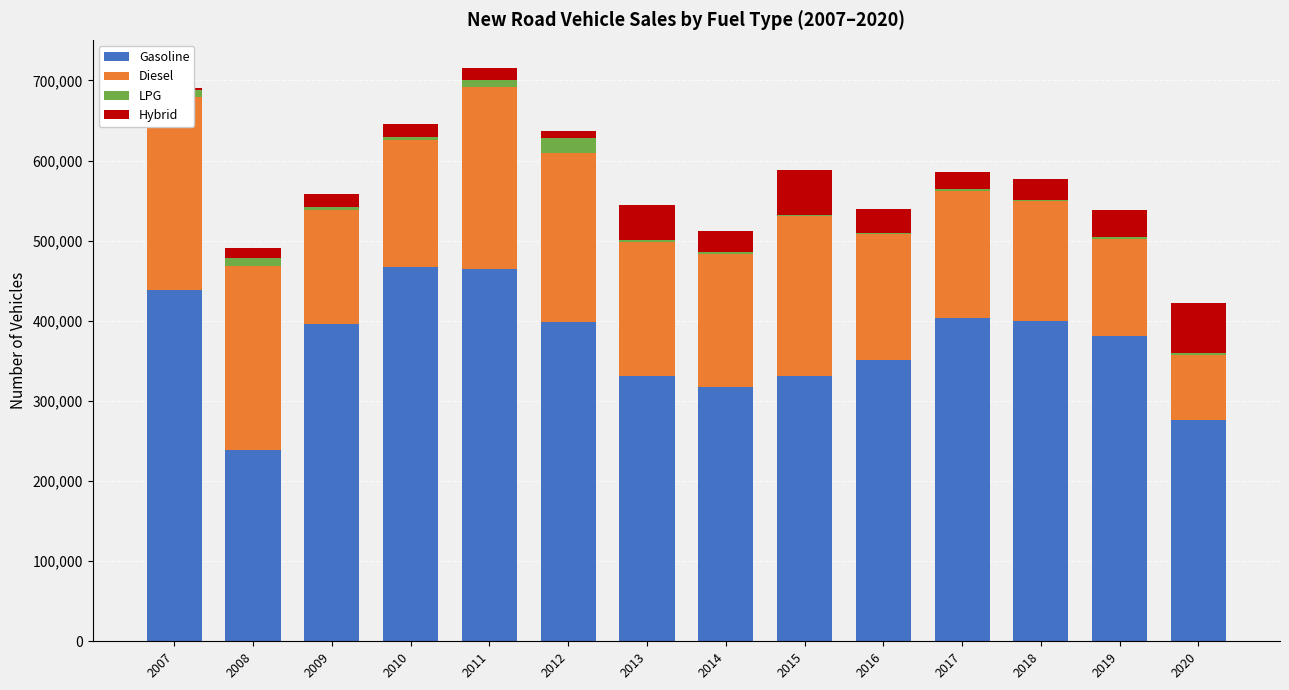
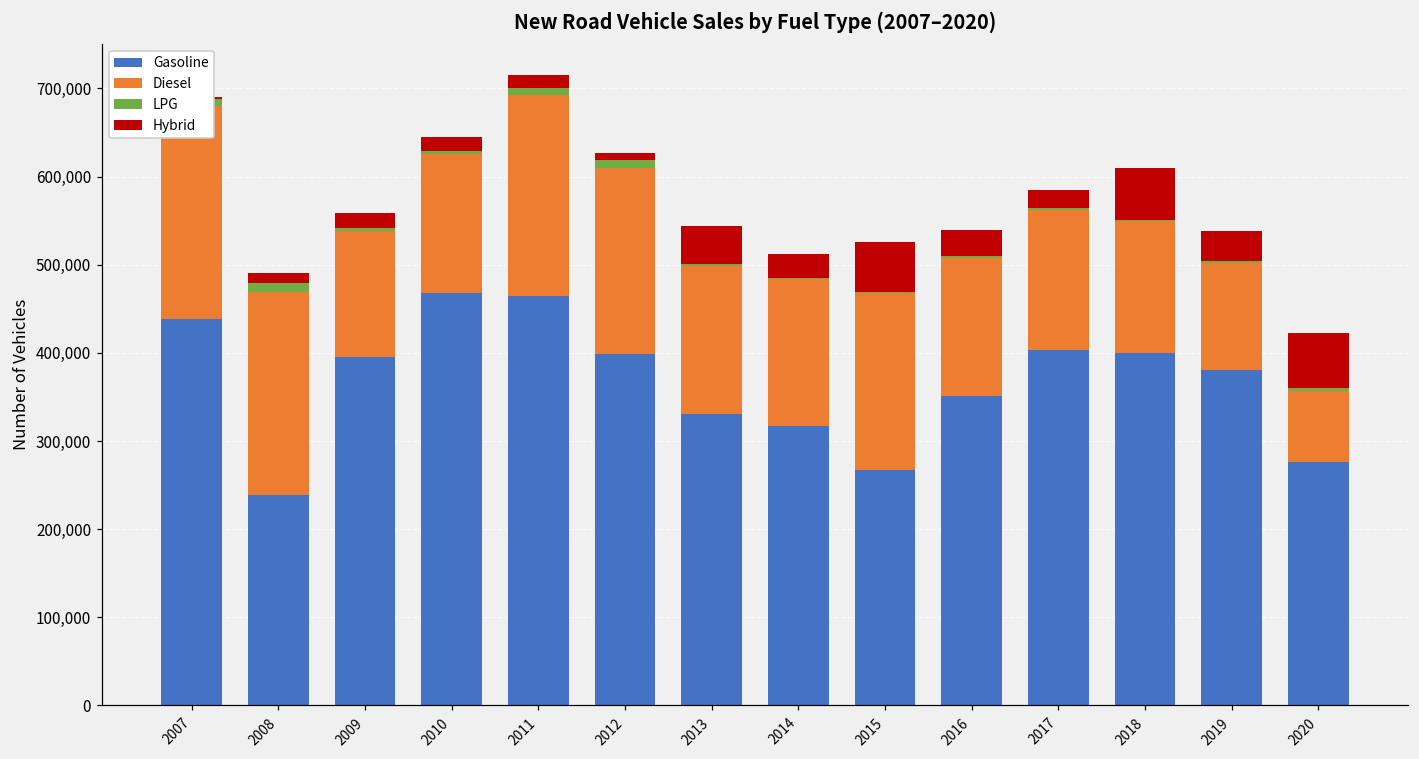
LPG, 2012: 20,000 -> 10,000
Gasoline, 2015: 330,000 -> 270,000
Hybrid, 2018: 30,000 -> 60,000
